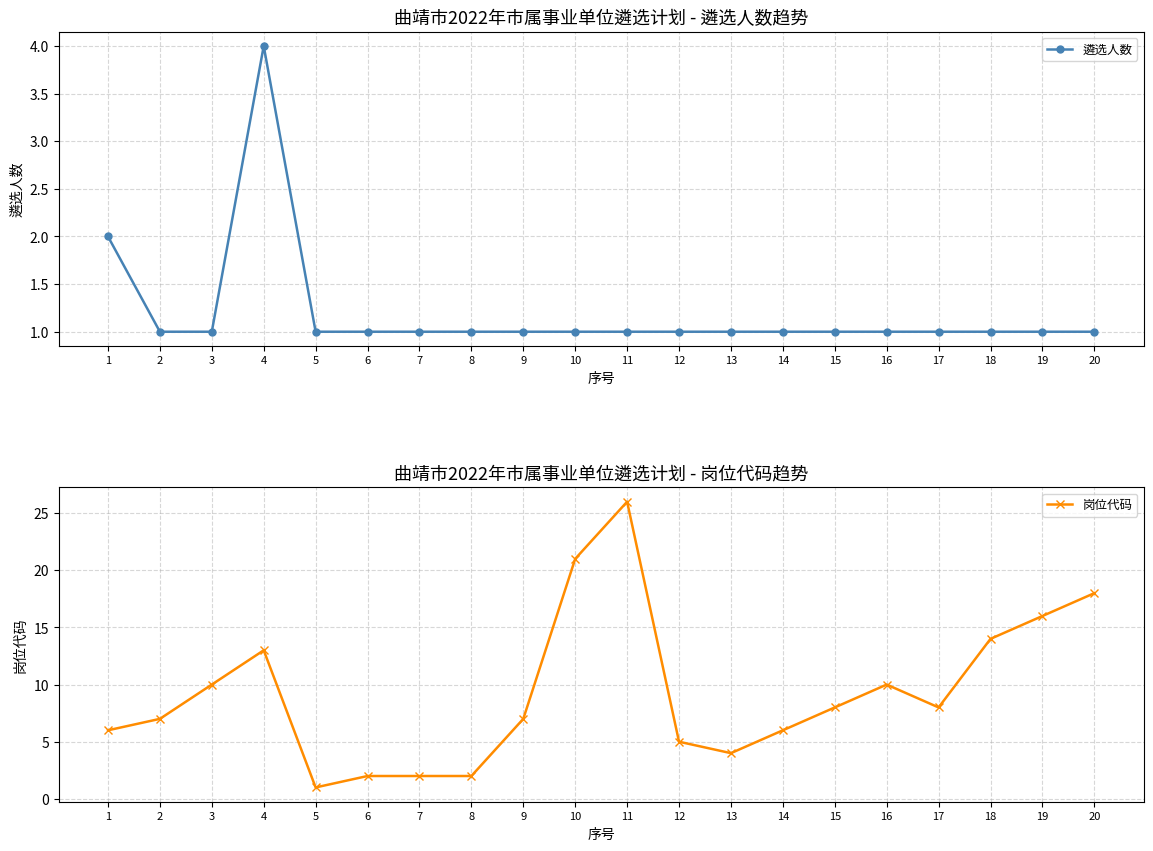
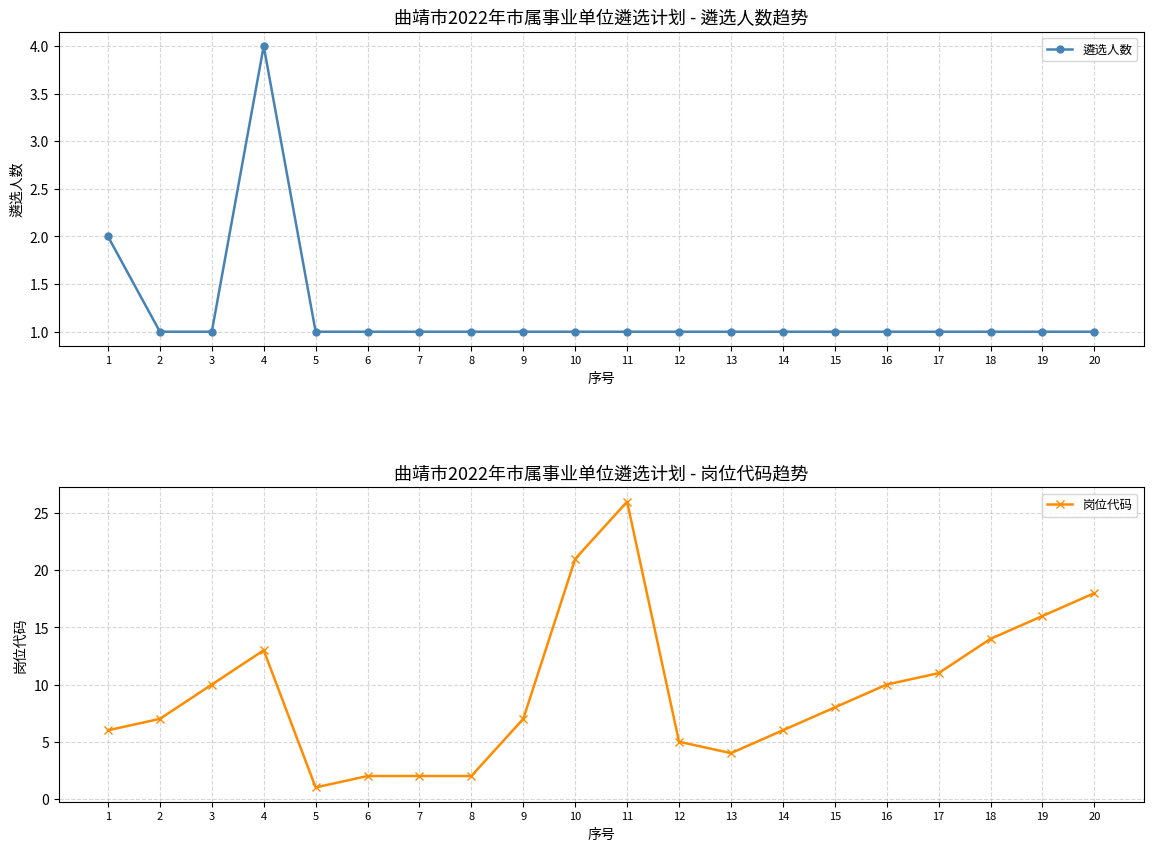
曲靖市2022年市属事业单位遴选计划 - 岗位代码趋势, 17: 8 -> 11
